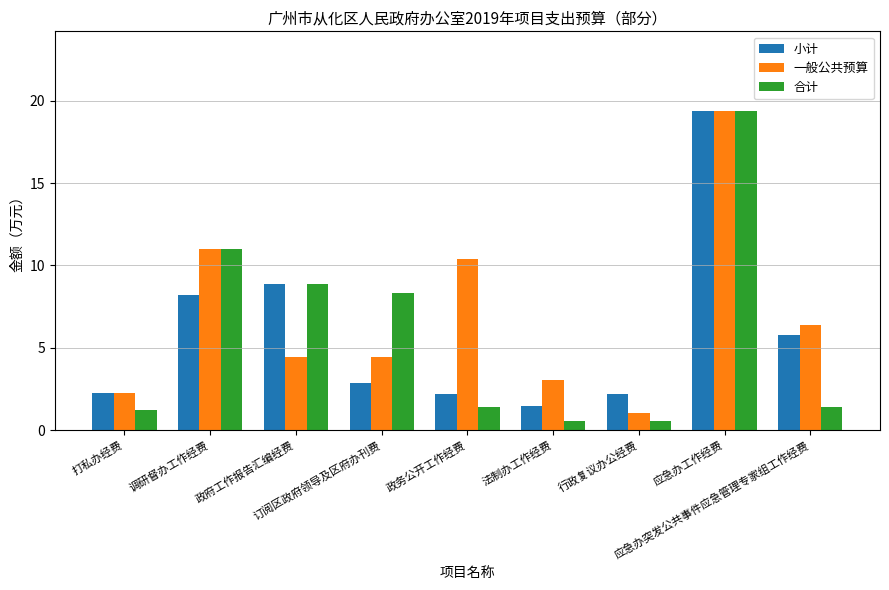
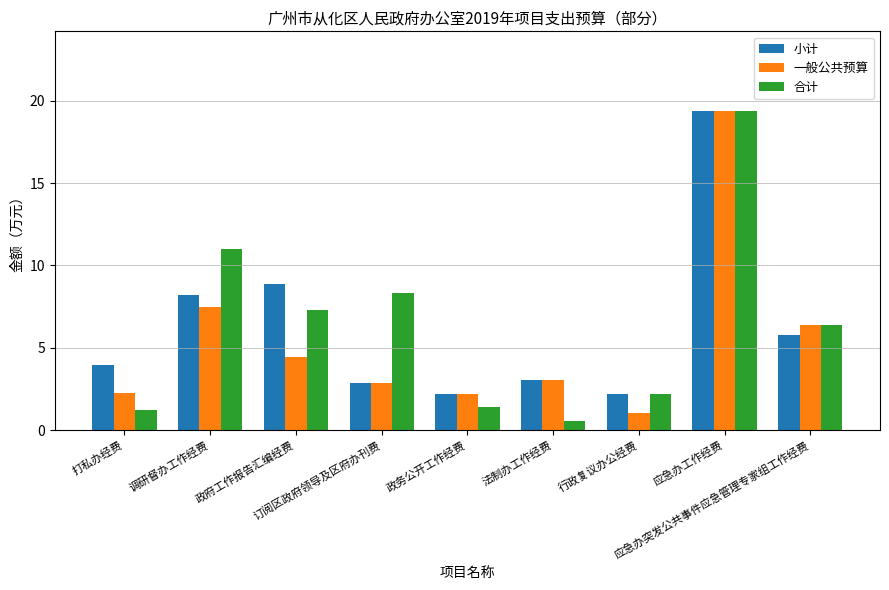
小计, 打私办经费: 2.3 -> 4.0
一般公共预算, 调研督办工作经费: 11.0 -> 7.5
合计, 政府工作报告汇编经费: 8.9 -> 7.3
一般公共预算, 订阅区政府领导及区府办刊费: 4.4 -> 2.9
一般公共预算, 政务公开工作经费: 10.4 -> 2.2
小计, 法制办工作经费: 1.4 -> 3.1
合计, 行政复议办公经费: 0.5 -> 2.2
合计, 应急办突发公共事件应急管理专家组工作经费: 1.4 -> 6.4
